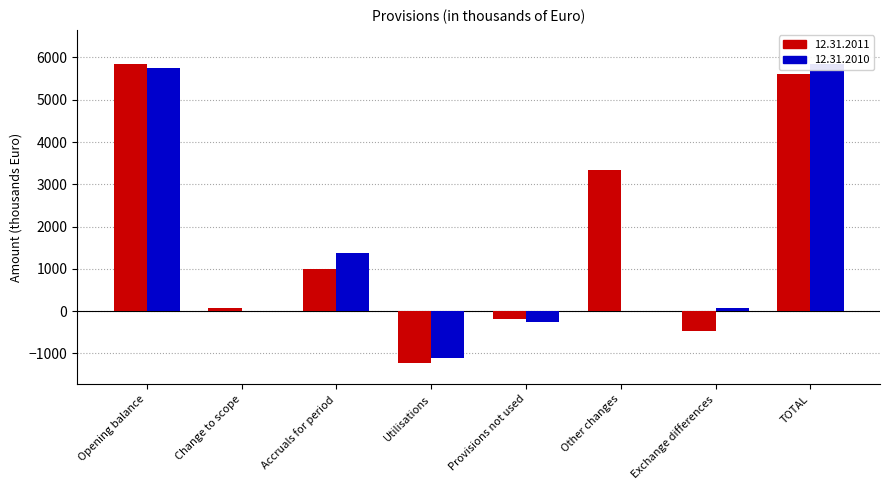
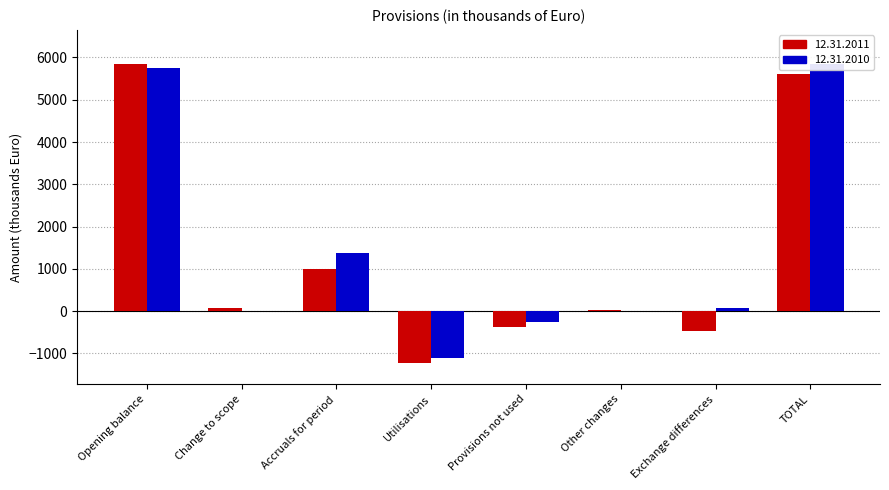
12.31.2011, Provisions not used: -200 -> -400
12.31.2011, Other changes: 3300 -> 0
